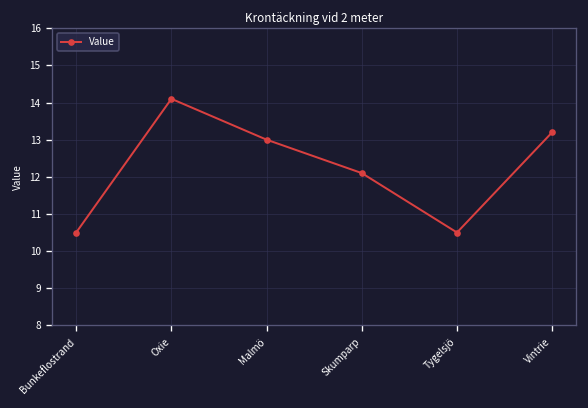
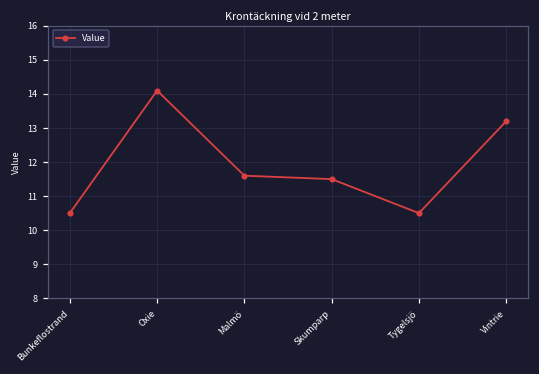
Malmö: 13.0 -> 11.6
Skumparp: 12.1 -> 11.5
